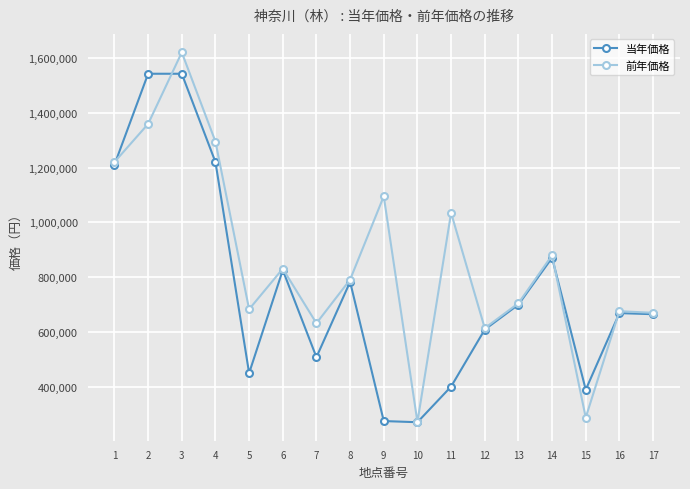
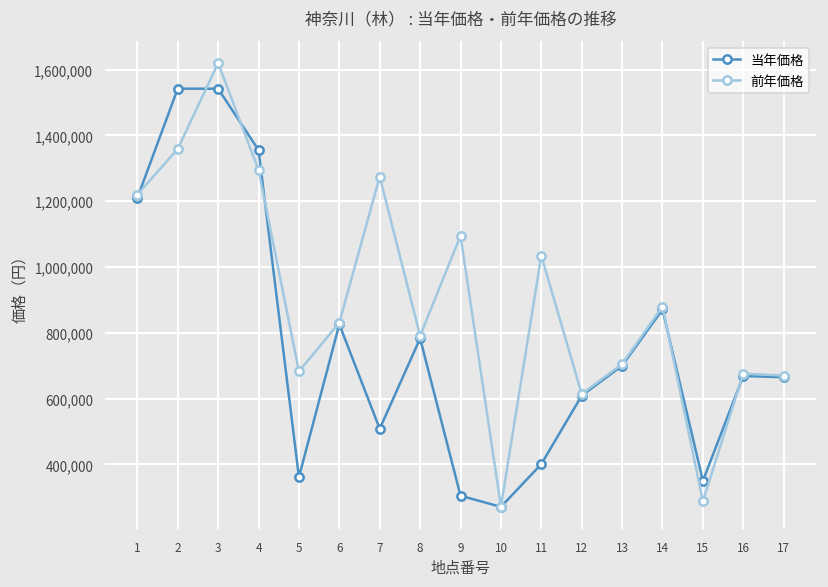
当年価格, 4: 1,220,000 -> 1,360,000
当年価格, 5: 450,000 -> 360,000
前年価格, 7: 630,000 -> 1,280,000
当年価格, 9: 280,000 -> 310,000
当年価格, 15: 390,000 -> 350,000
